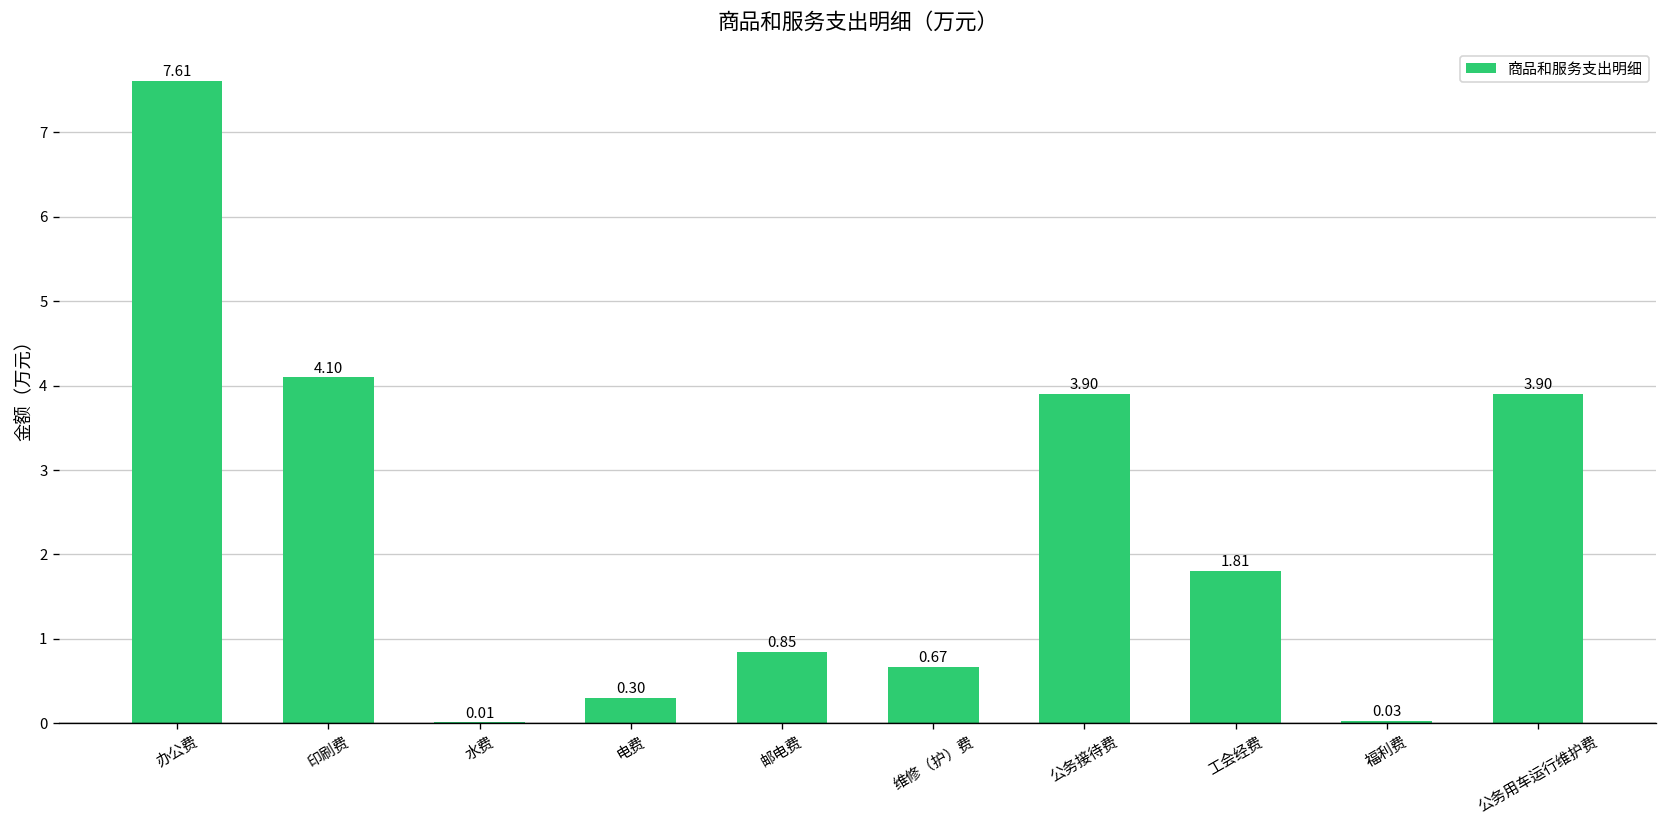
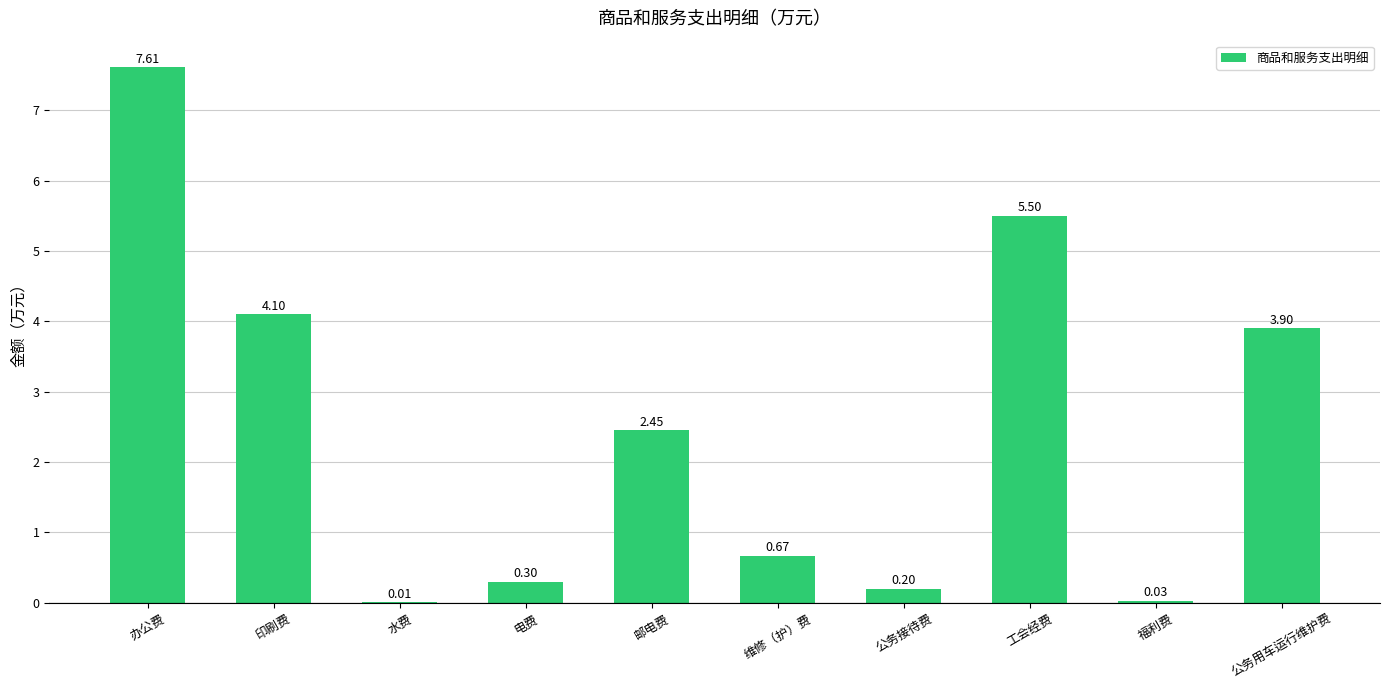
邮电费: 0.85 -> 2.45
公务接待费: 3.90 -> 0.20
工会经费: 1.81 -> 5.50
